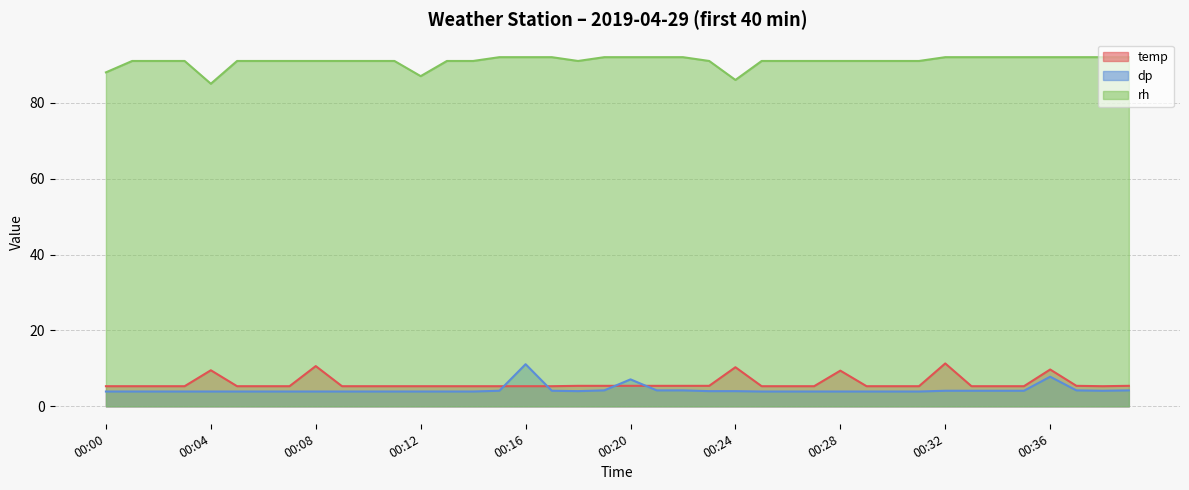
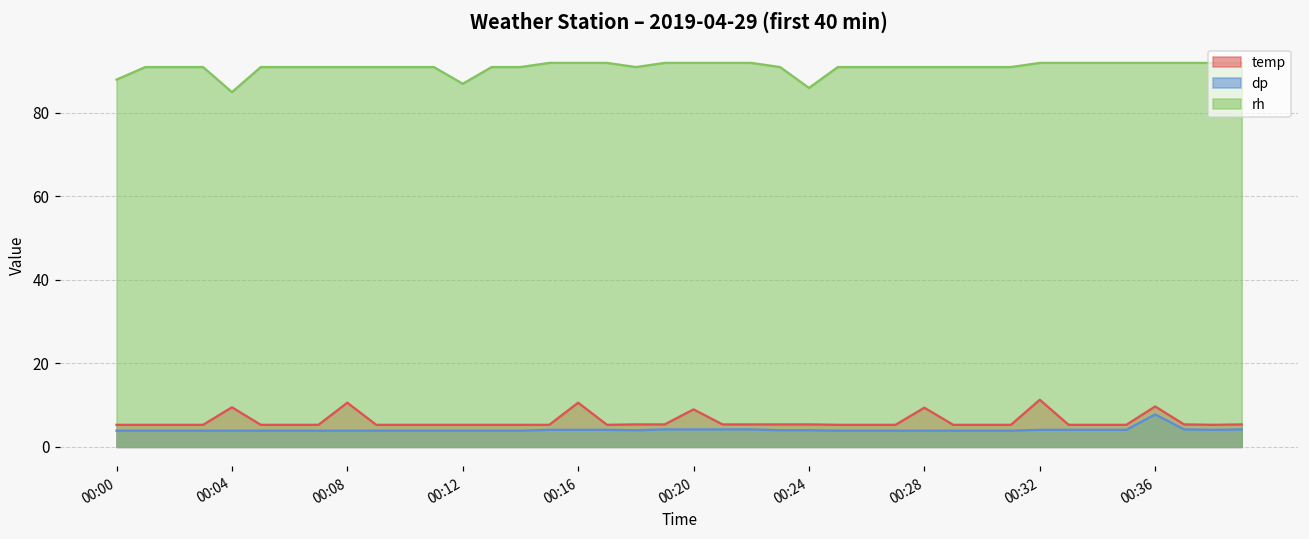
temp, 00:16: 5 -> 11
dp, 00:16: 11 -> 4
temp, 00:20: 5 -> 9
dp, 00:20: 7 -> 4
temp, 00:24: 10 -> 5
